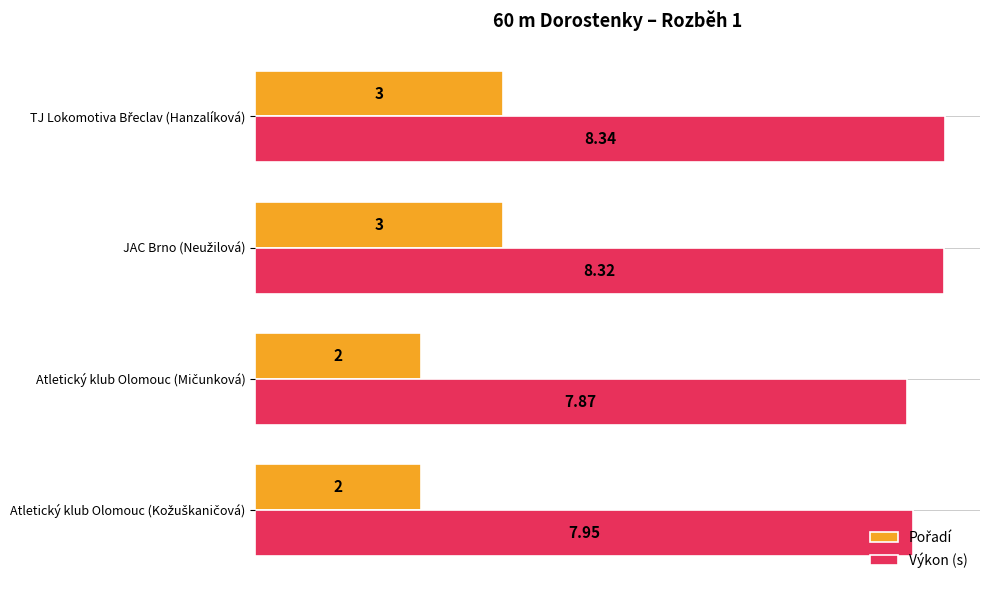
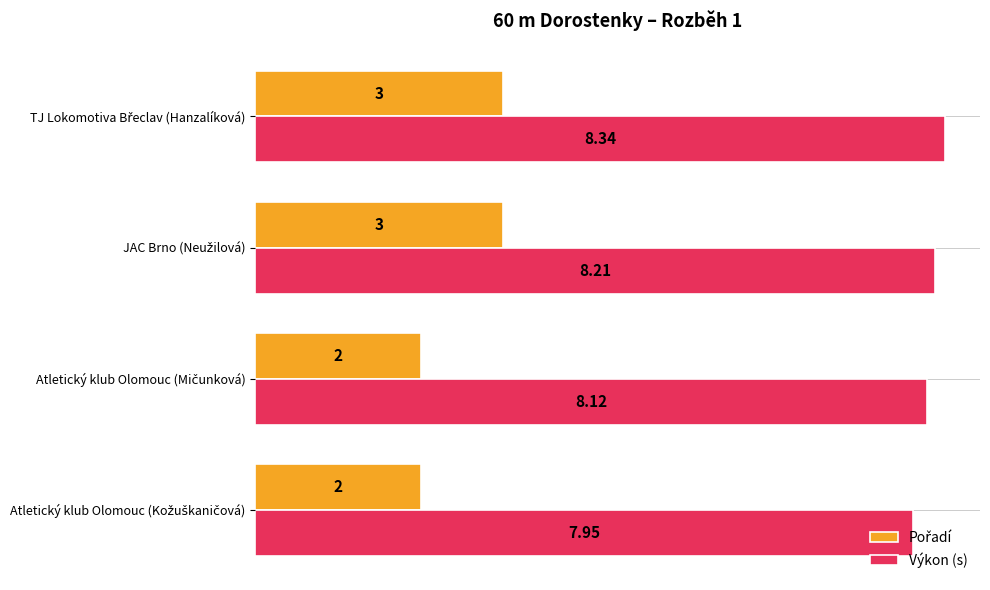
Výkon (s), JAC Brno (Neužilová): 8.32 -> 8.21
Výkon (s), Atletický klub Olomouc (Mičunková): 7.87 -> 8.12
